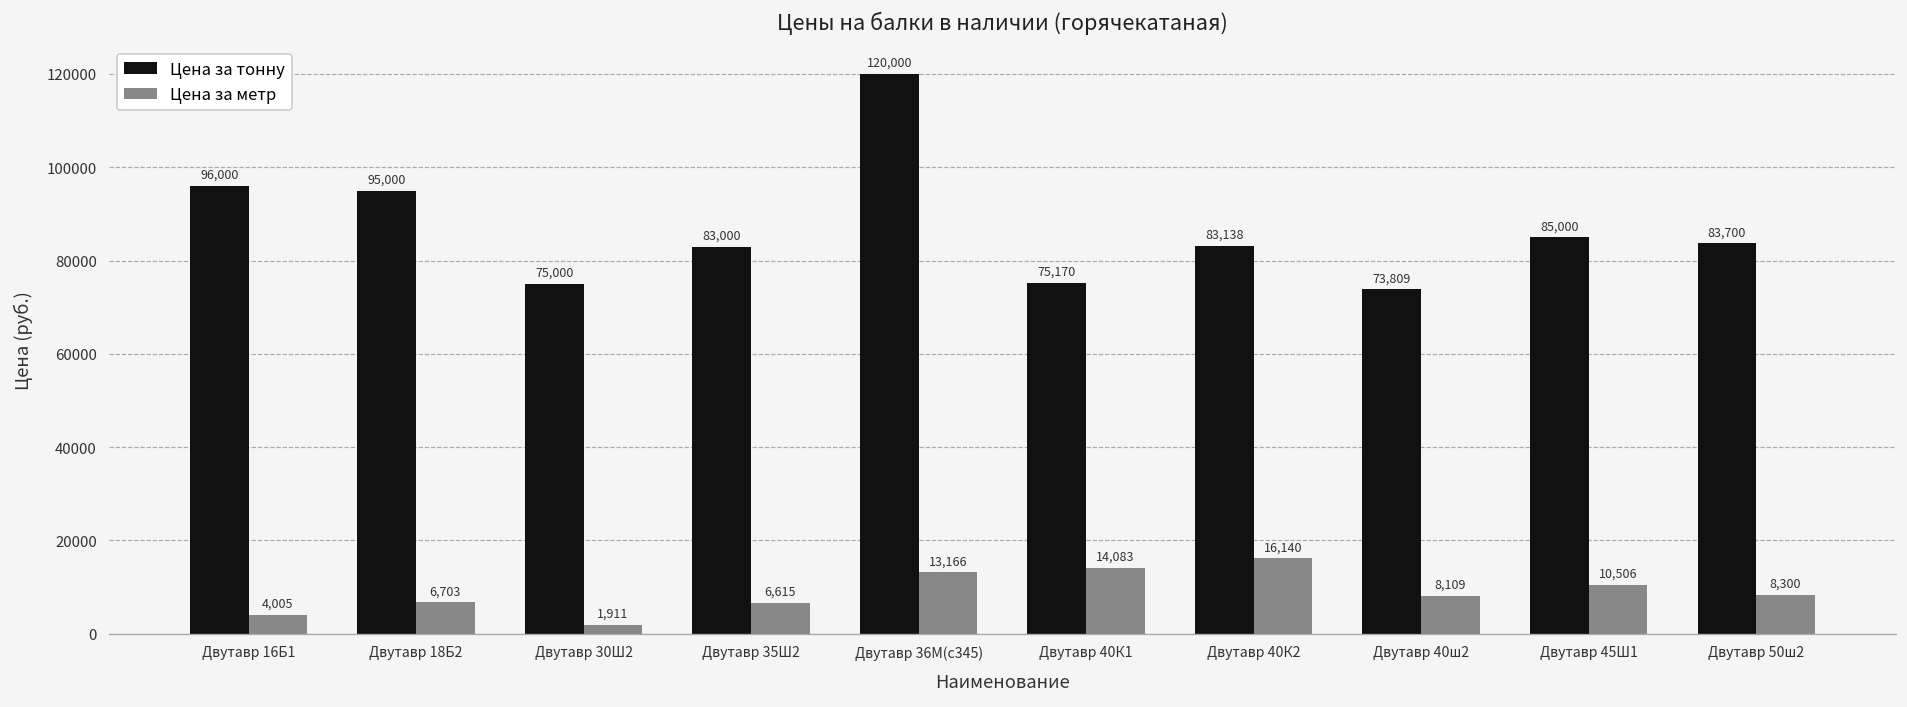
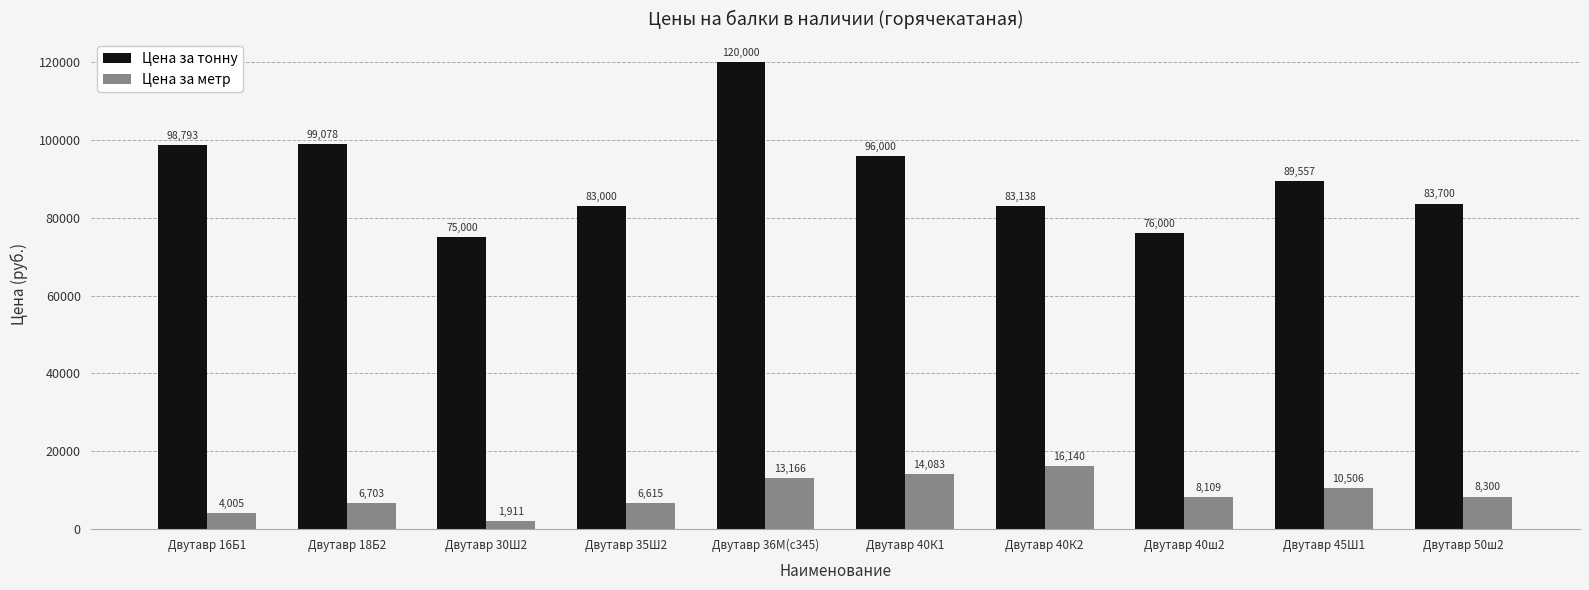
Цена за тонну, Двутавр 16Б1: 96,000 -> 98,793
Цена за тонну, Двутавр 18Б2: 95,000 -> 99,078
Цена за тонну, Двутавр 40К1: 75,170 -> 96,000
Цена за тонну, Двутавр 40ш2: 73,809 -> 76,000
Цена за тонну, Двутавр 45Ш1: 85,000 -> 89,557
